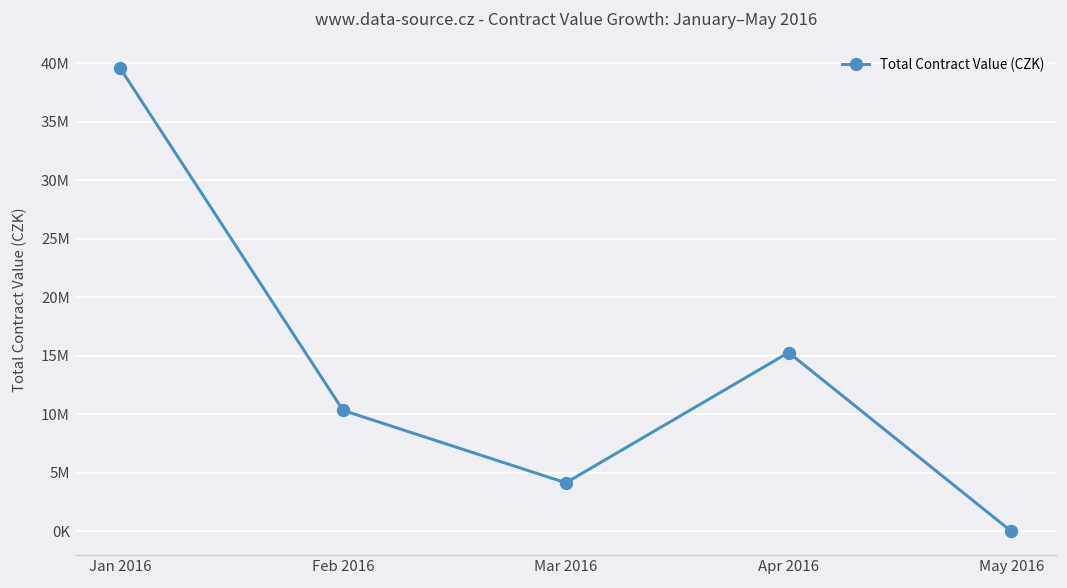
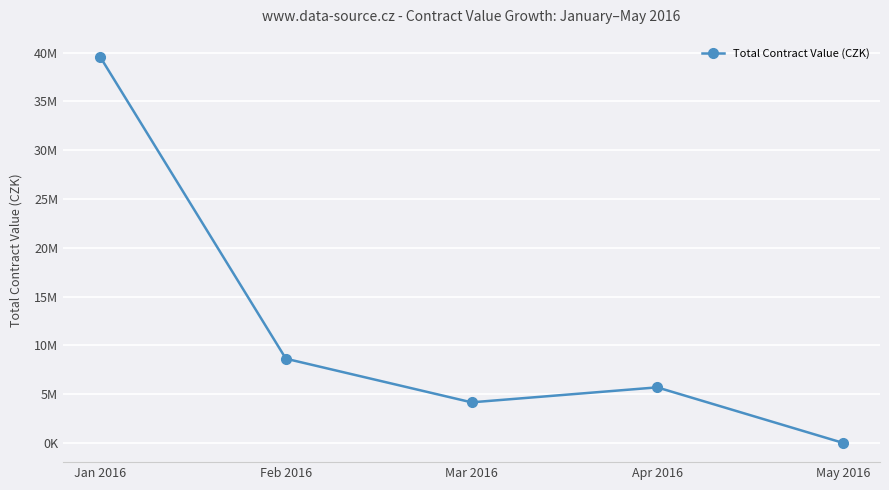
Feb 2016: 10000000 -> 9000000
Apr 2016: 15000000 -> 6000000
